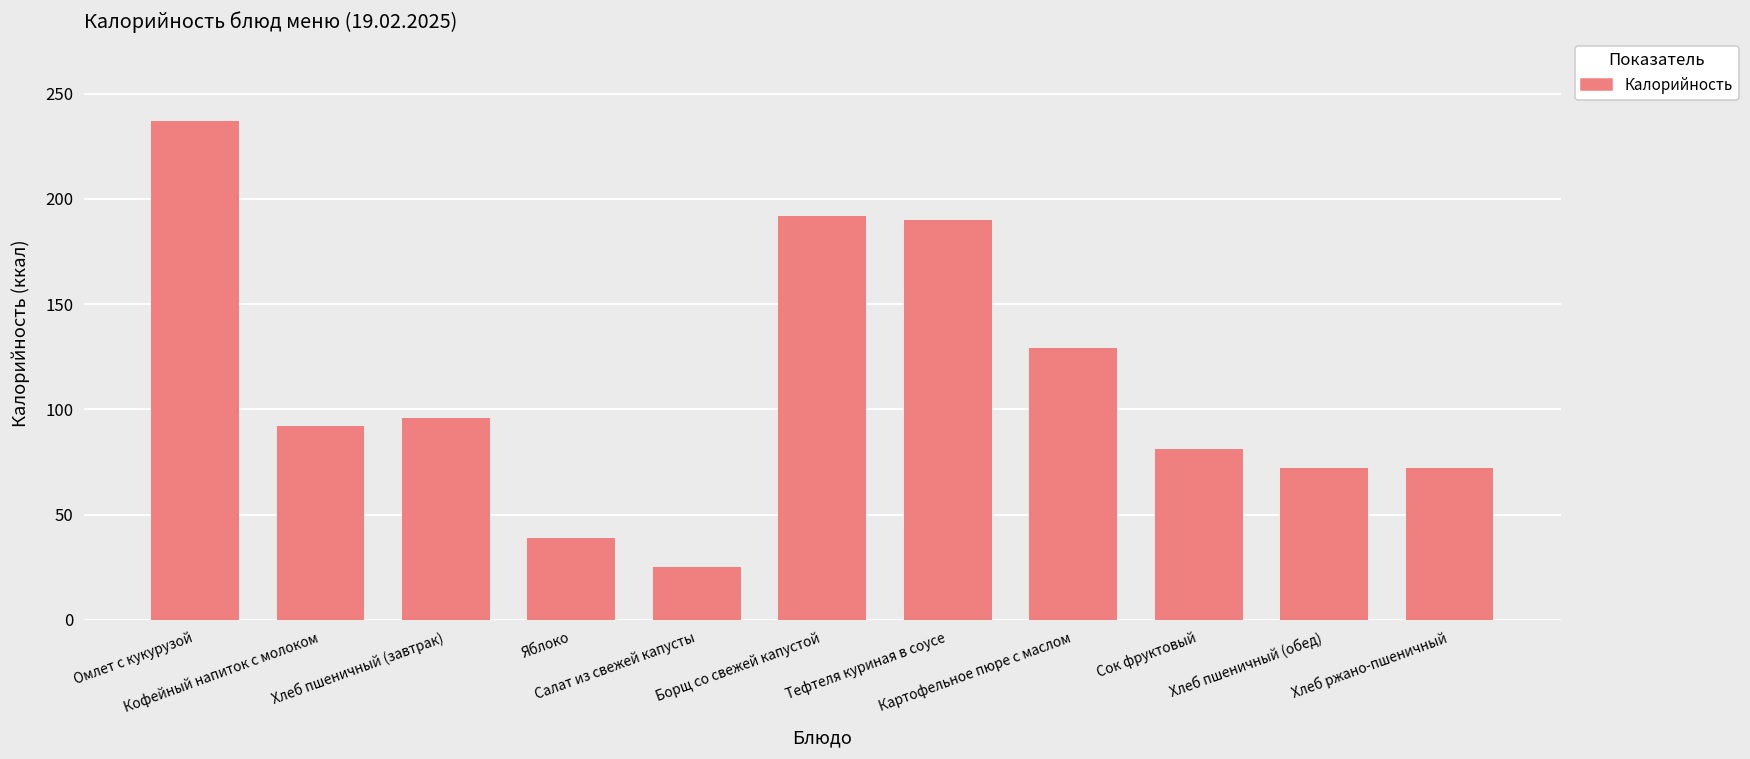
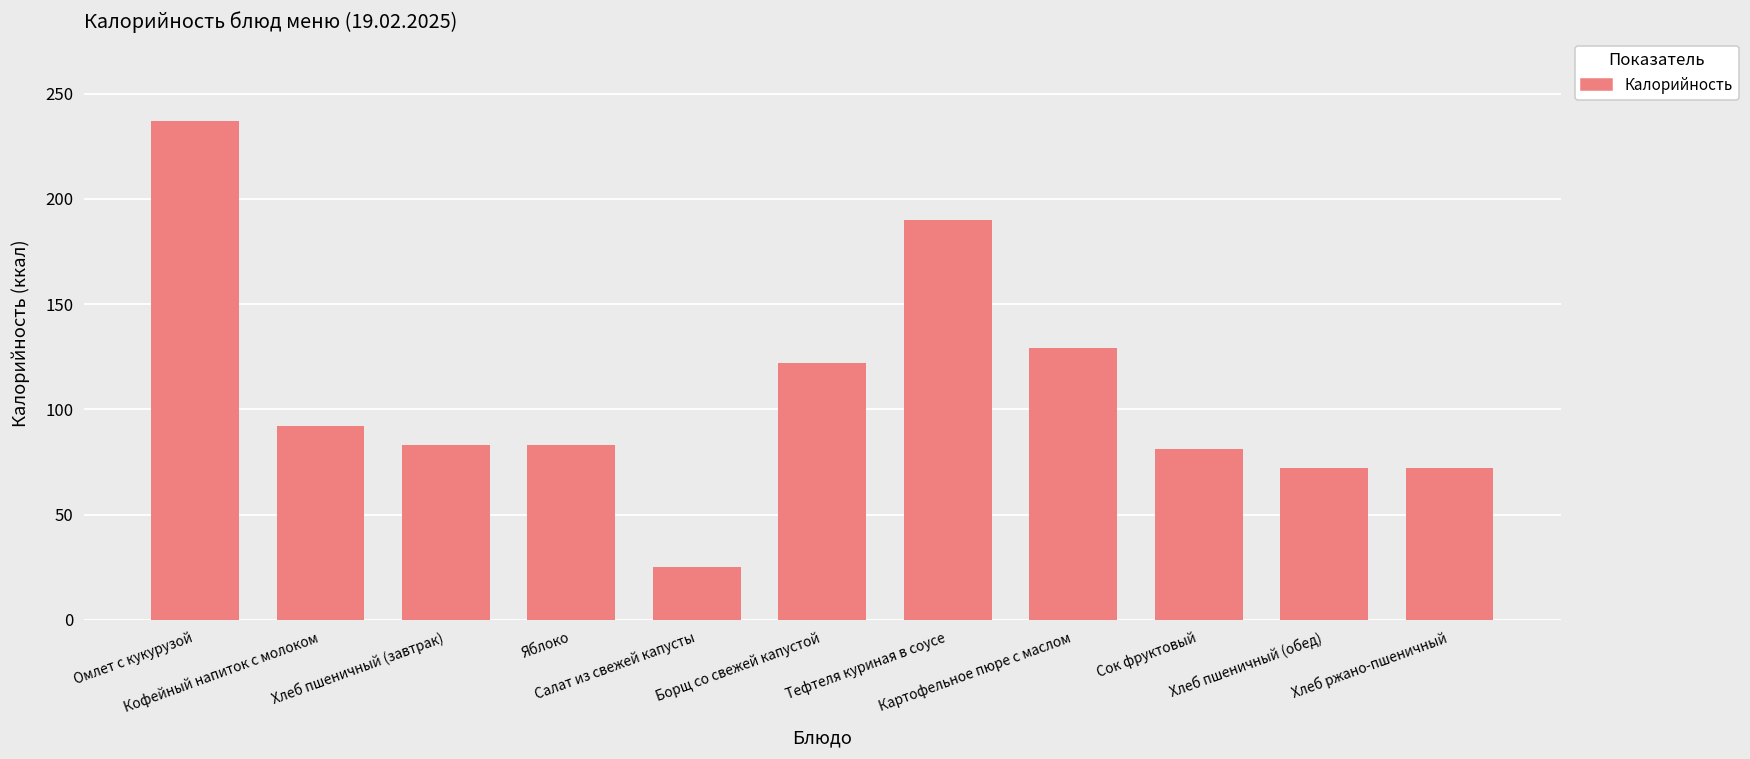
Хлеб пшеничный (завтрак): 96 -> 83
Яблоко: 39 -> 83
Борщ со свежей капустой: 192 -> 122
